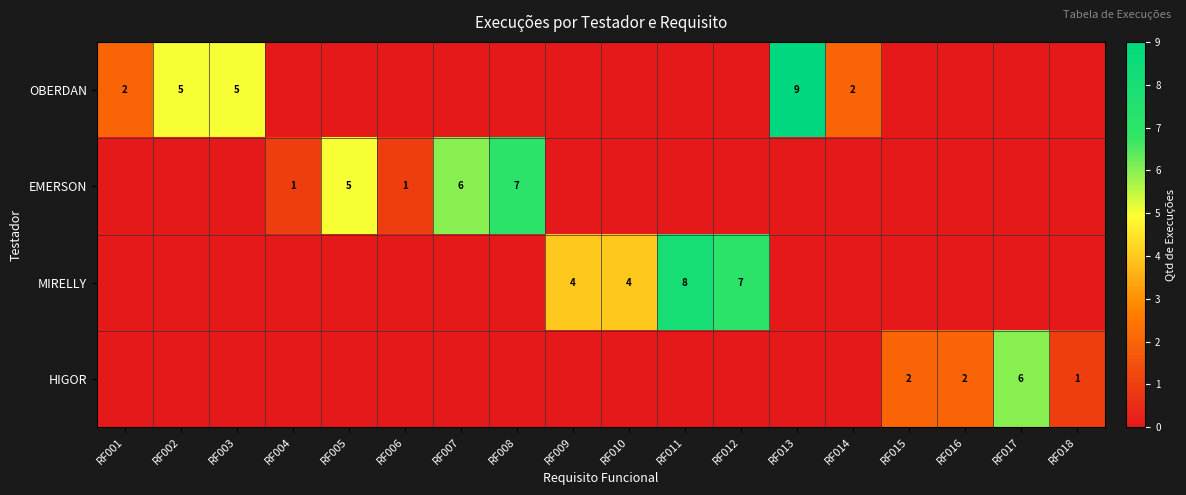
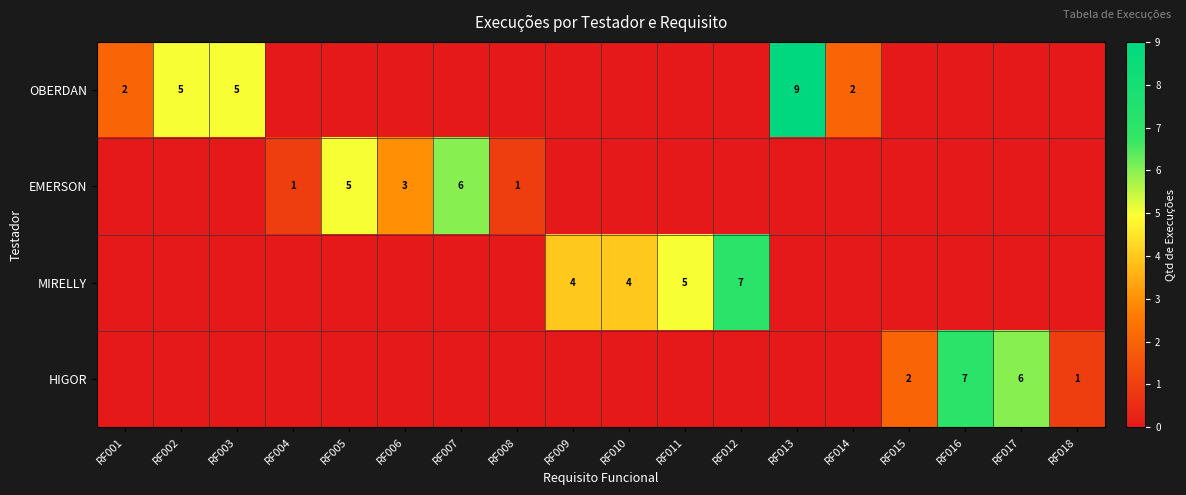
EMERSON, RF006: 1 -> 3
EMERSON, RF008: 7 -> 1
MIRELLY, RF011: 8 -> 5
HIGOR, RF016: 2 -> 7
